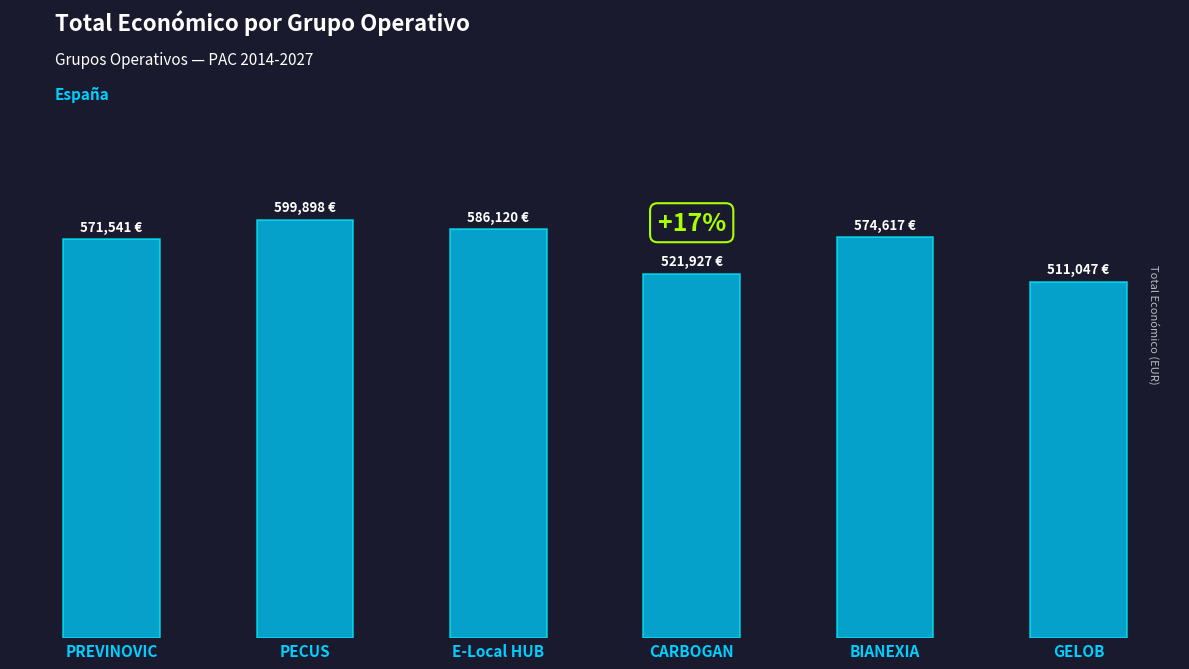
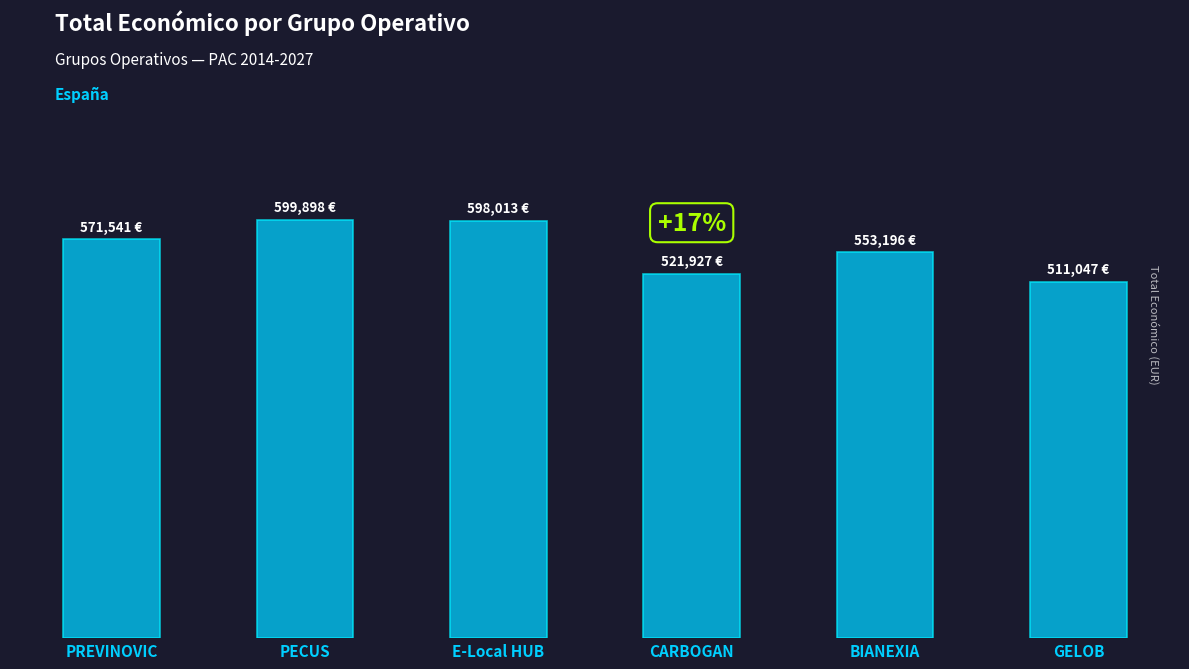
E-Local HUB: 586,120 -> 598,013
BIANEXIA: 574,617 -> 553,196
